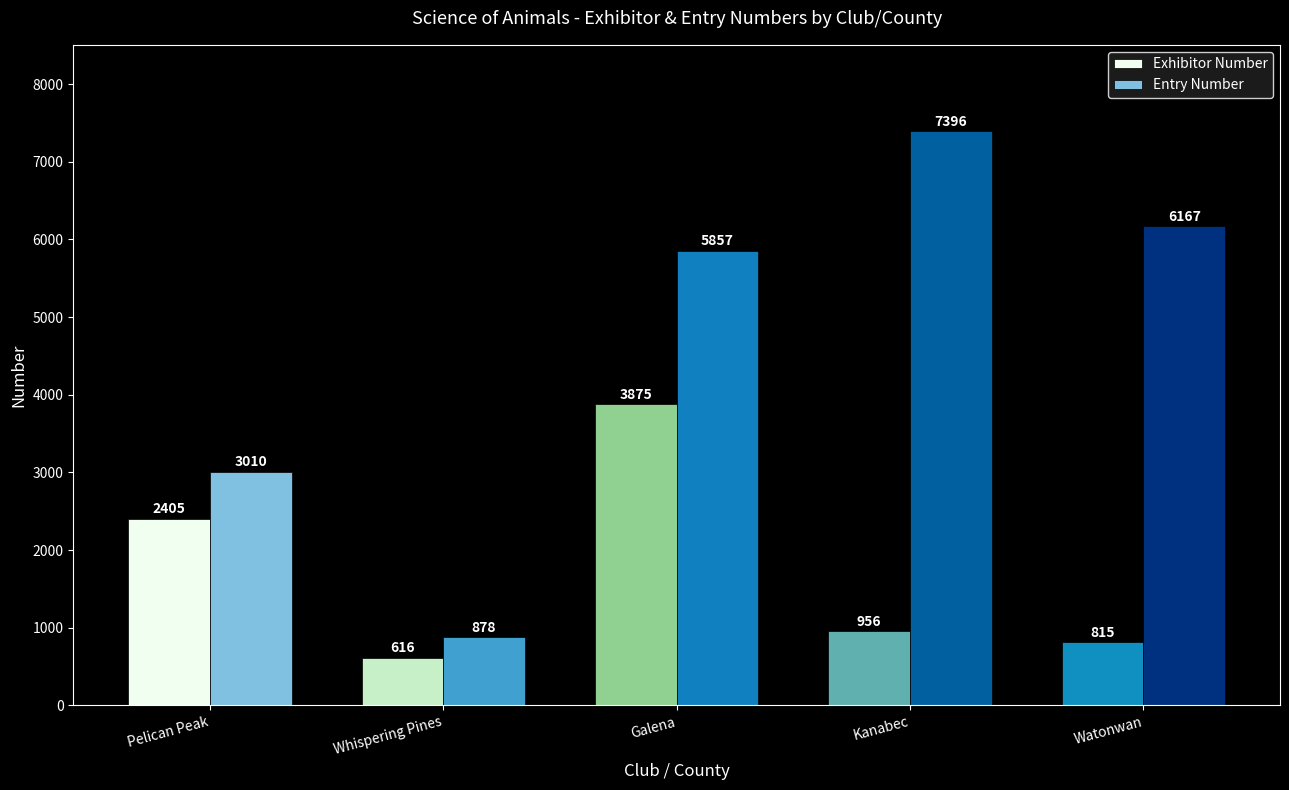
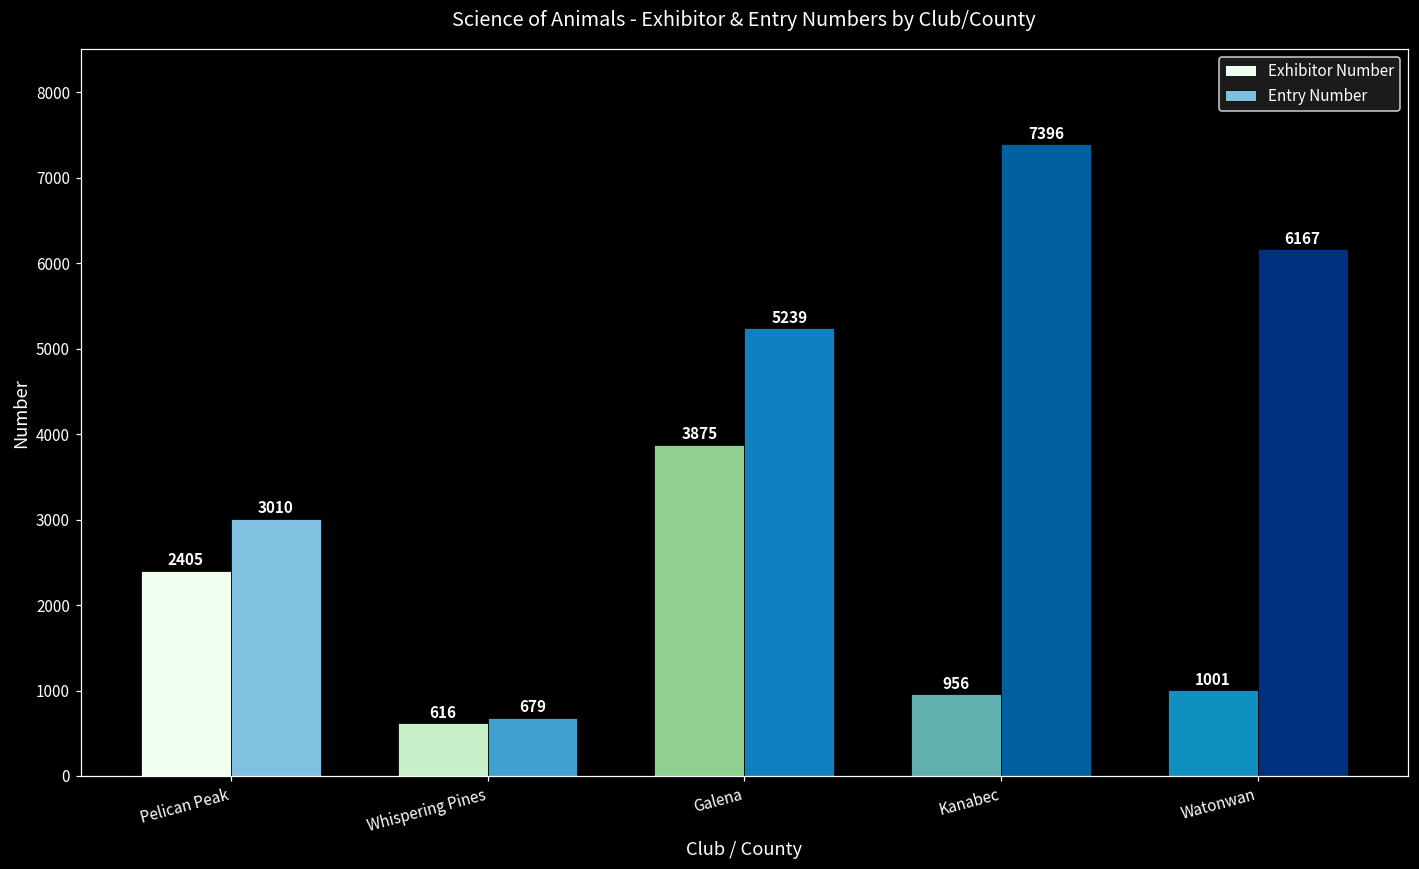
Entry Number, Whispering Pines: 878 -> 679
Entry Number, Galena: 5857 -> 5239
Exhibitor Number, Watonwan: 815 -> 1001
